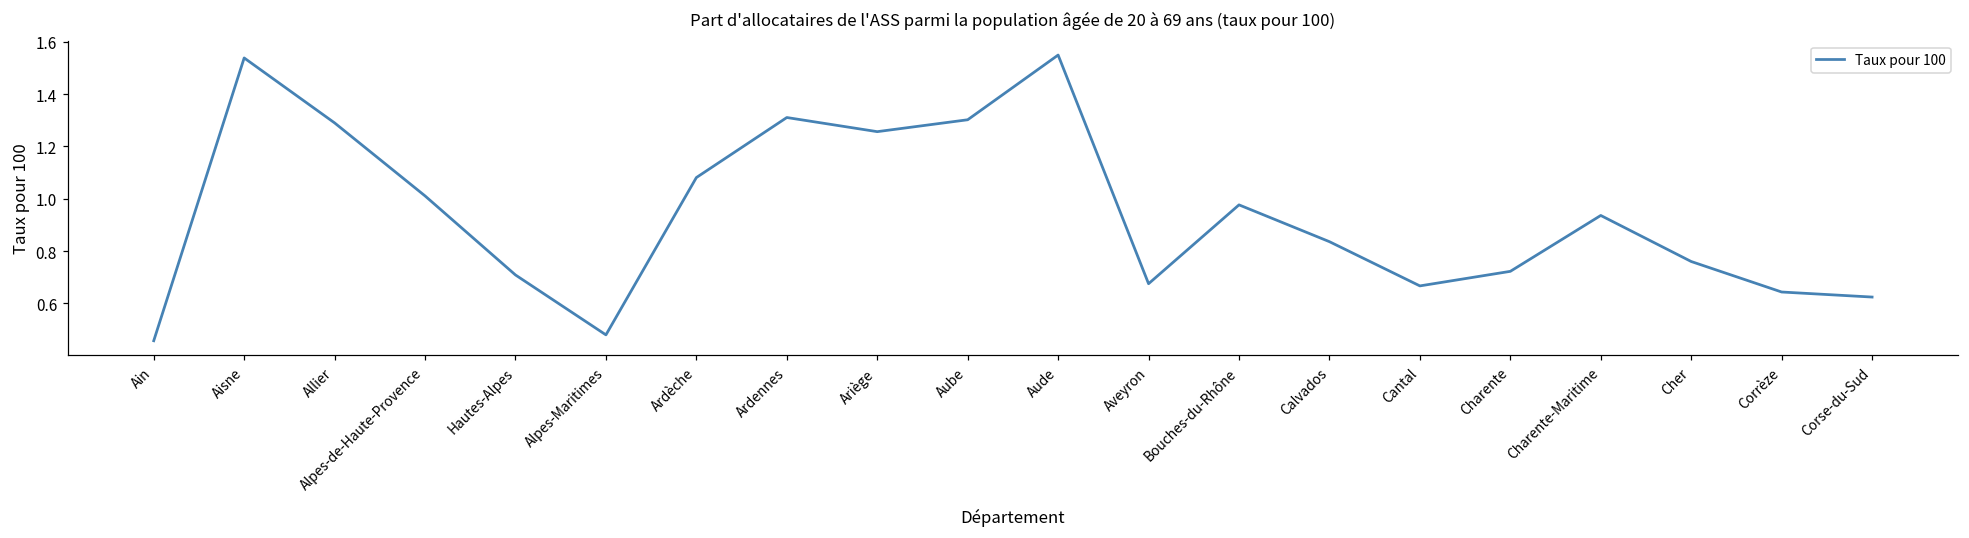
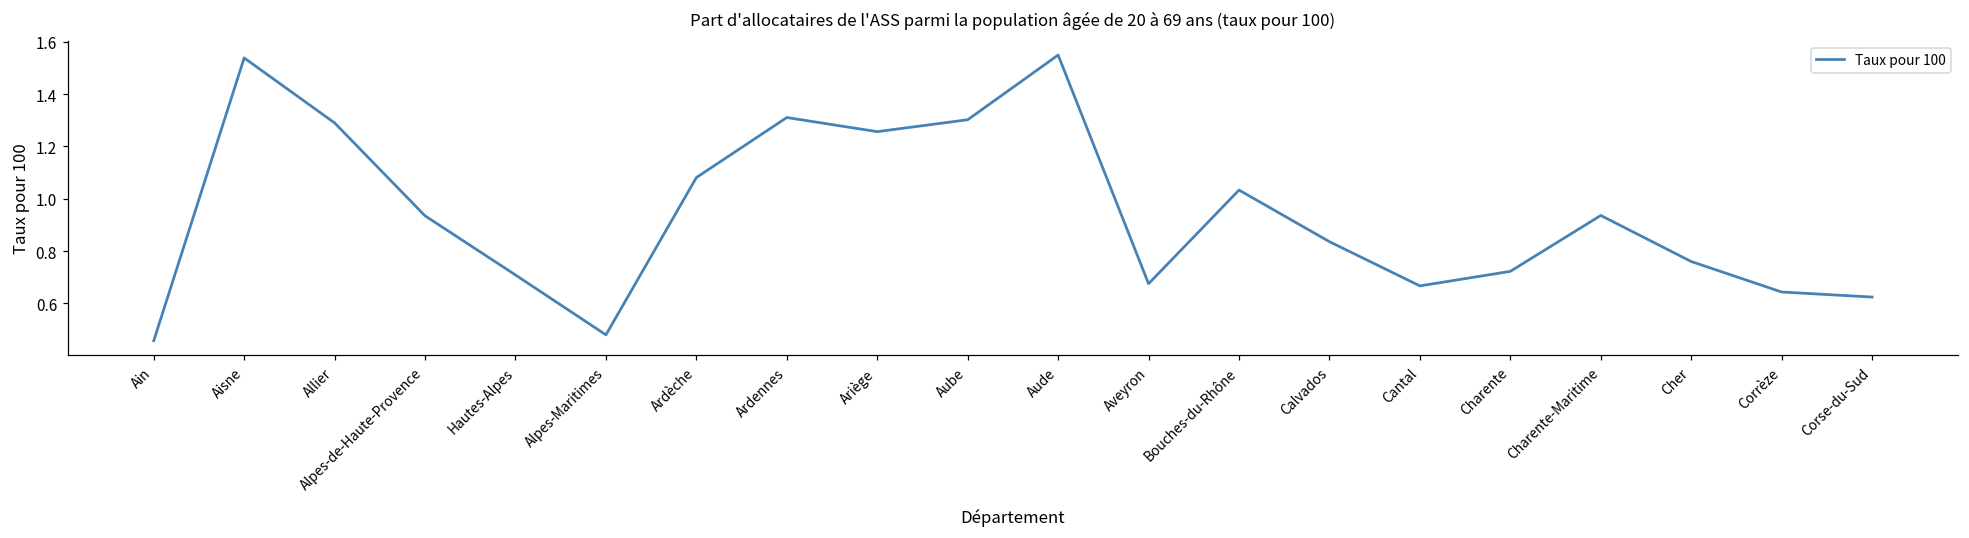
Alpes-de-Haute-Provence: 1.01 -> 0.93
Bouches-du-Rhône: 0.98 -> 1.03
